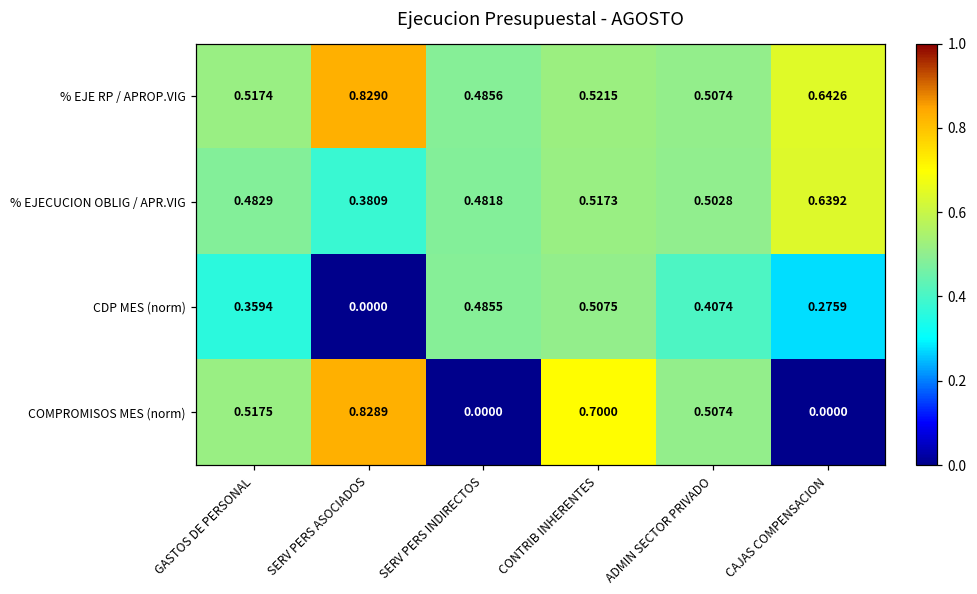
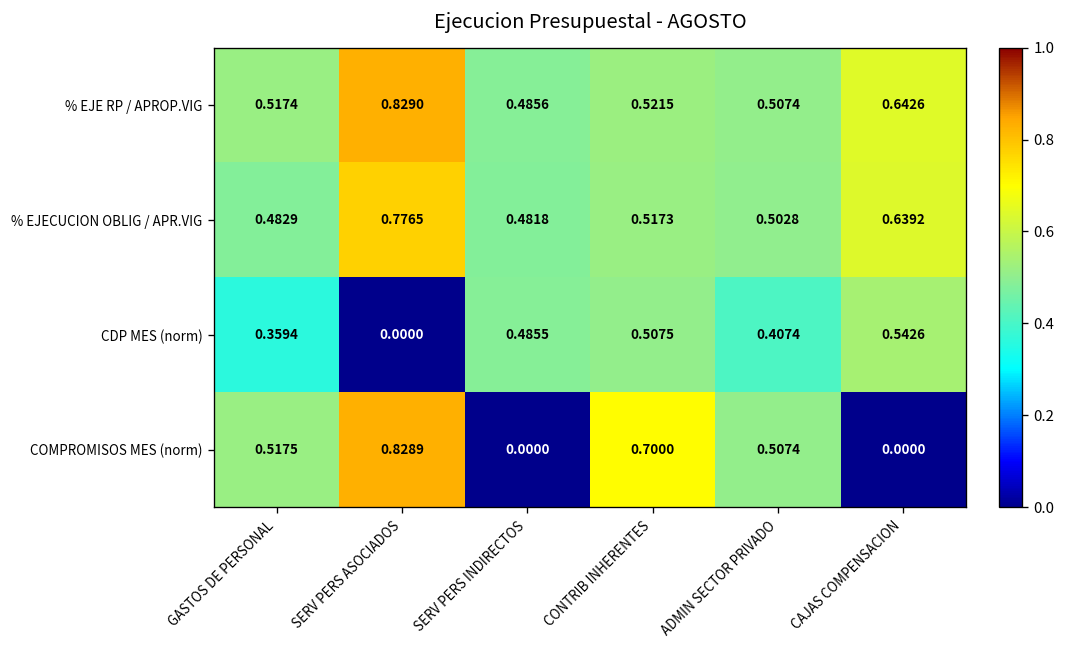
% EJECUCION OBLIG / APR.VIG, SERV PERS ASOCIADOS: 0.3809 -> 0.7765
CDP MES (norm), CAJAS COMPENSACION: 0.2759 -> 0.5426
